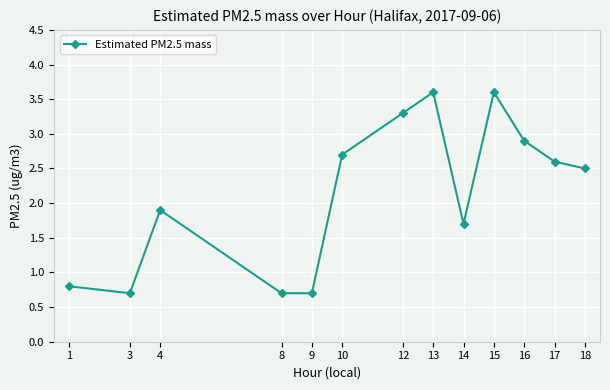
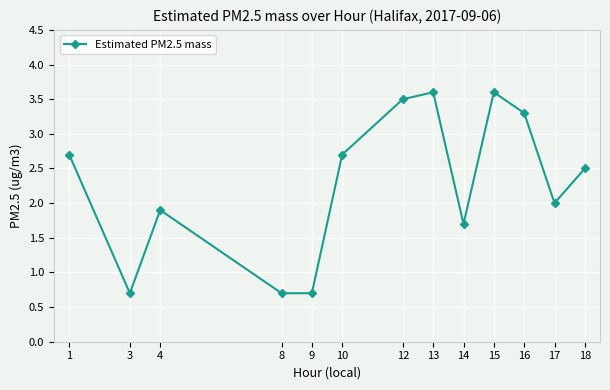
1: 0.8 -> 2.7
12: 3.3 -> 3.5
16: 2.9 -> 3.3
17: 2.6 -> 2.0
